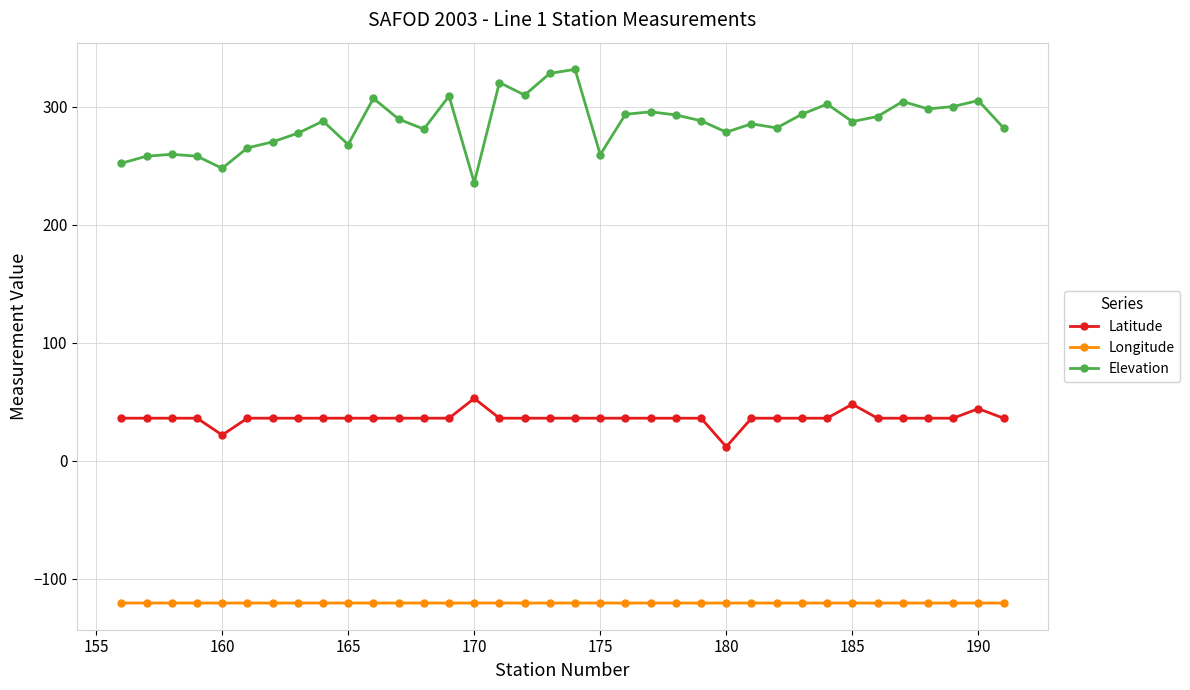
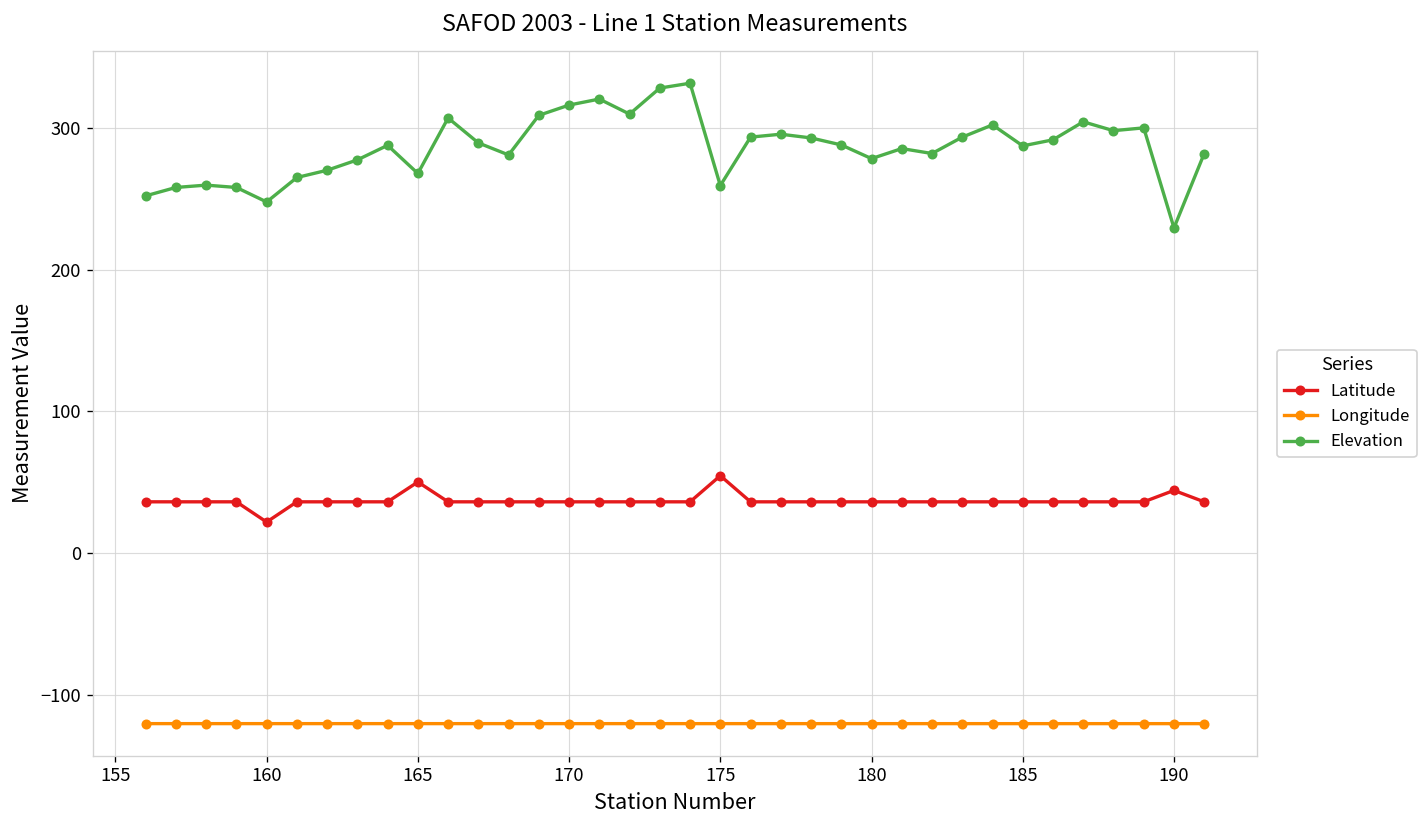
Latitude, 165: 36 -> 50
Latitude, 170: 53 -> 36
Elevation, 170: 235 -> 316
Latitude, 175: 36 -> 55
Latitude, 180: 12 -> 36
Latitude, 185: 48 -> 36
Elevation, 190: 305 -> 229
